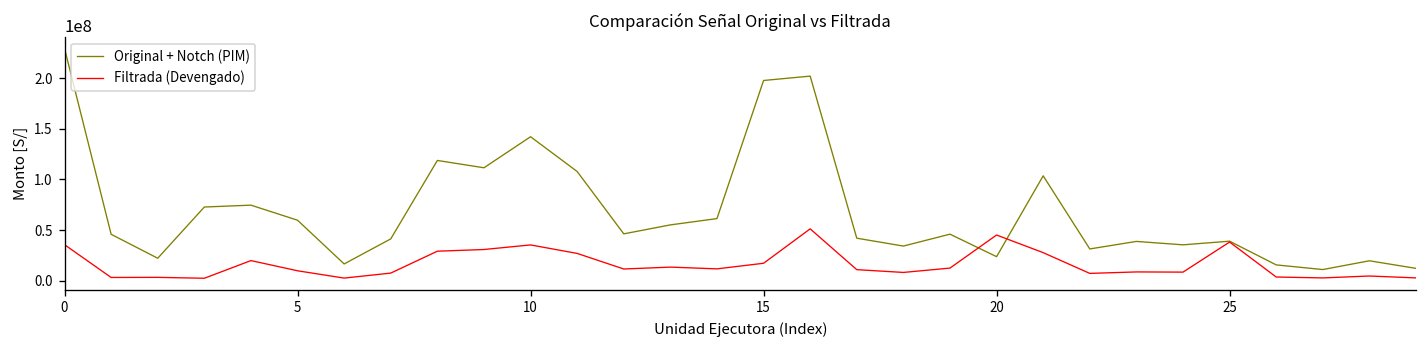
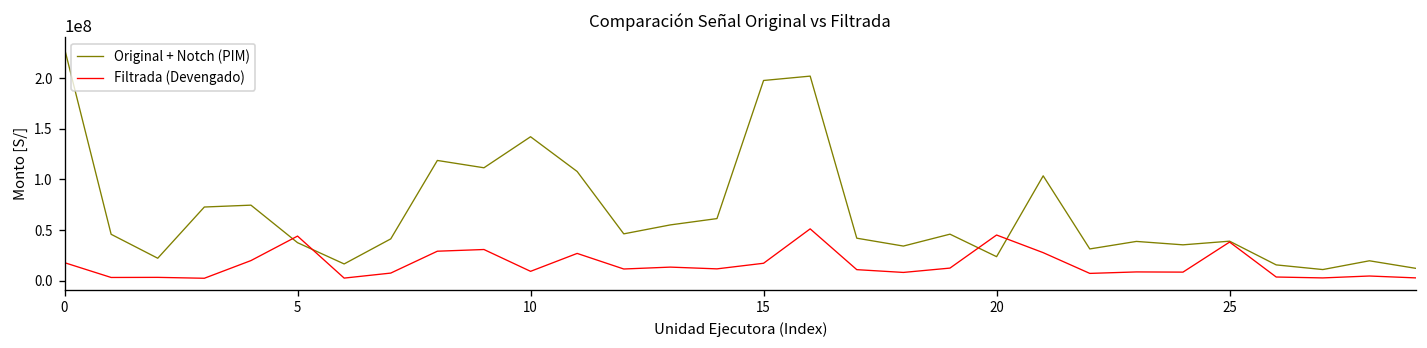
Filtrada (Devengado), 0: 40000000 -> 20000000
Original + Notch (PIM), 5: 60000000 -> 40000000
Filtrada (Devengado), 5: 10000000 -> 40000000
Filtrada (Devengado), 10: 40000000 -> 10000000
